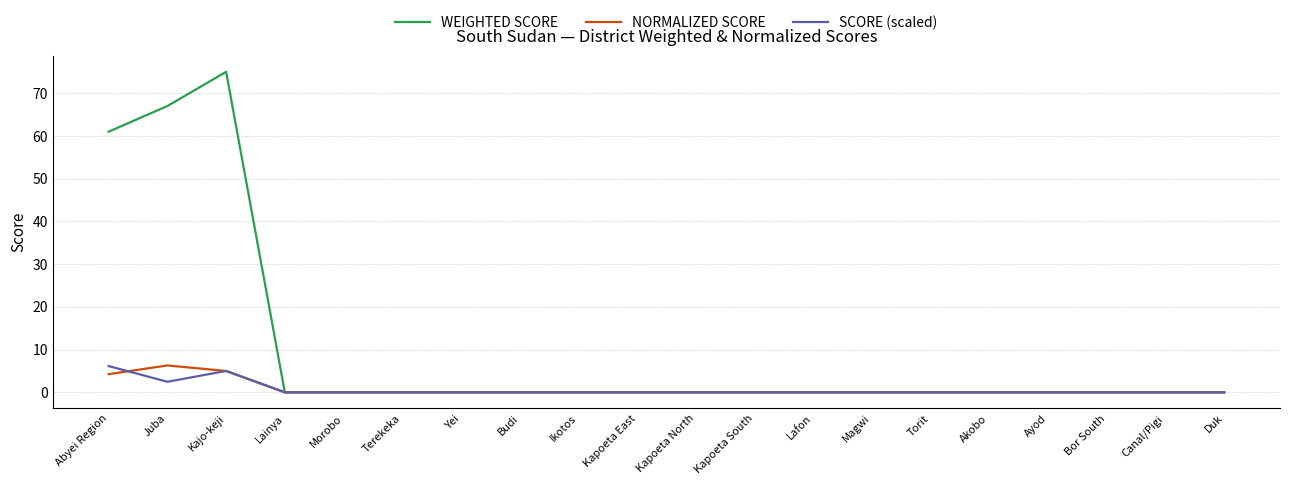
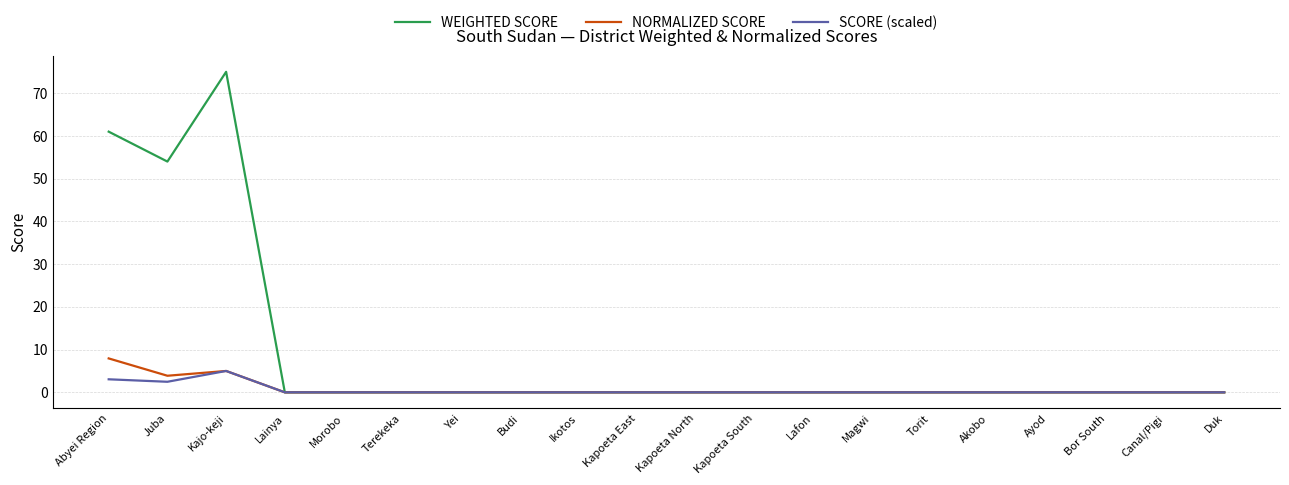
NORMALIZED SCORE, Abyei Region: 4 -> 8
SCORE (scaled), Abyei Region: 6 -> 3
WEIGHTED SCORE, Juba: 67 -> 54
NORMALIZED SCORE, Juba: 6 -> 4
